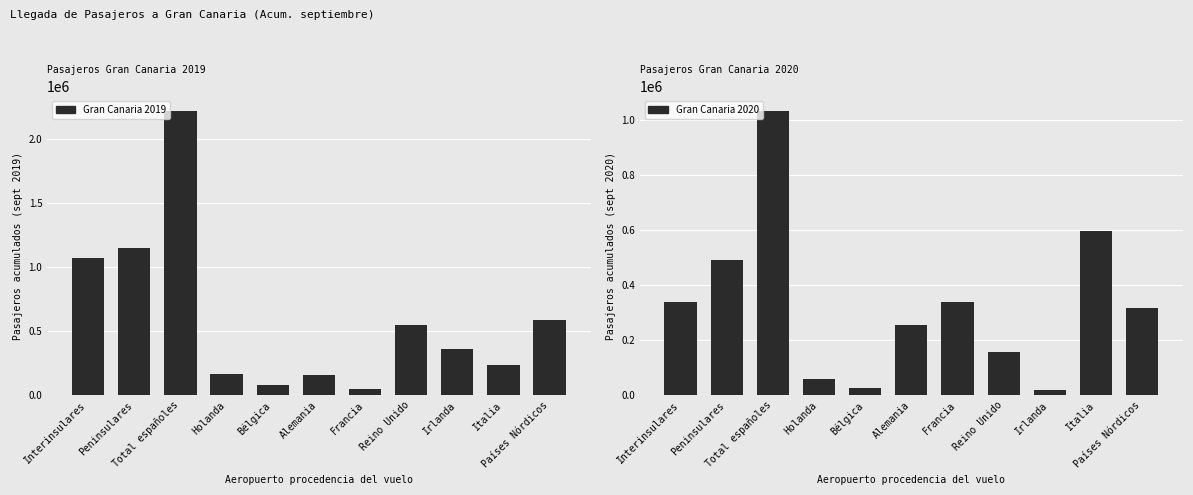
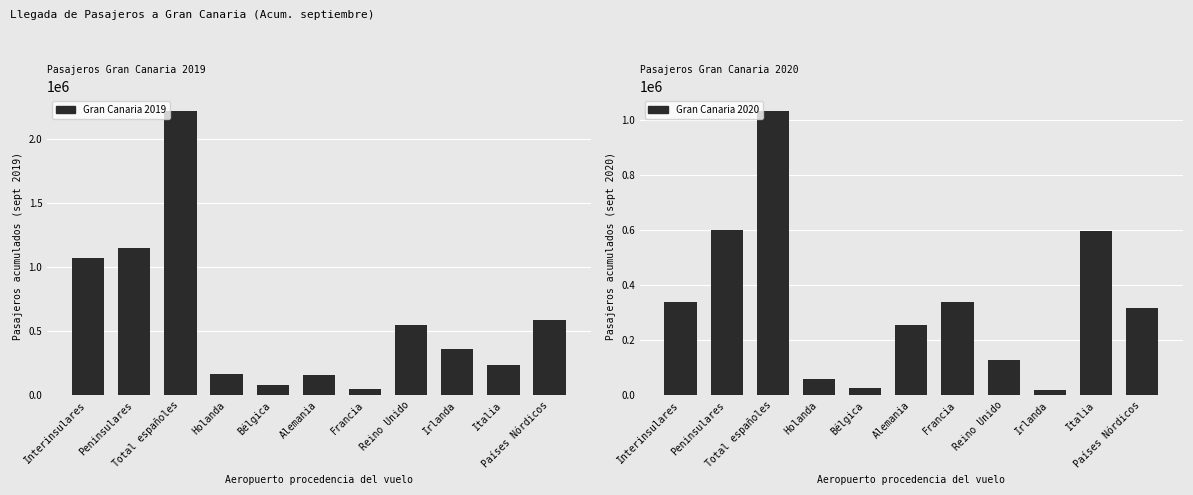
Pasajeros Gran Canaria 2020, Peninsulares: 490000 -> 600000
Pasajeros Gran Canaria 2020, Reino Unido: 160000 -> 130000
